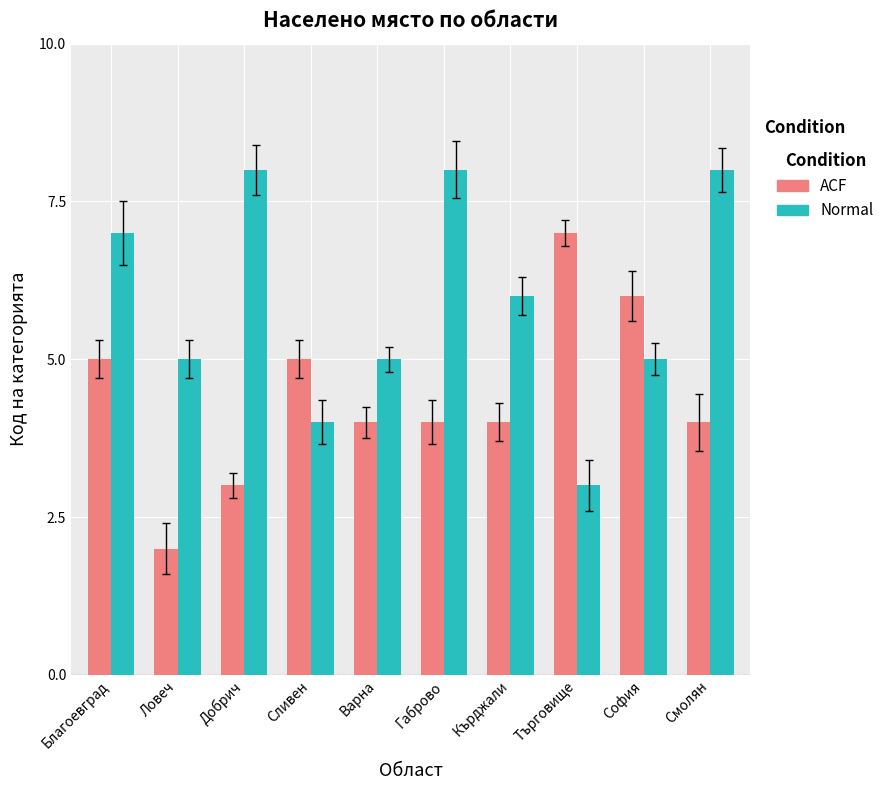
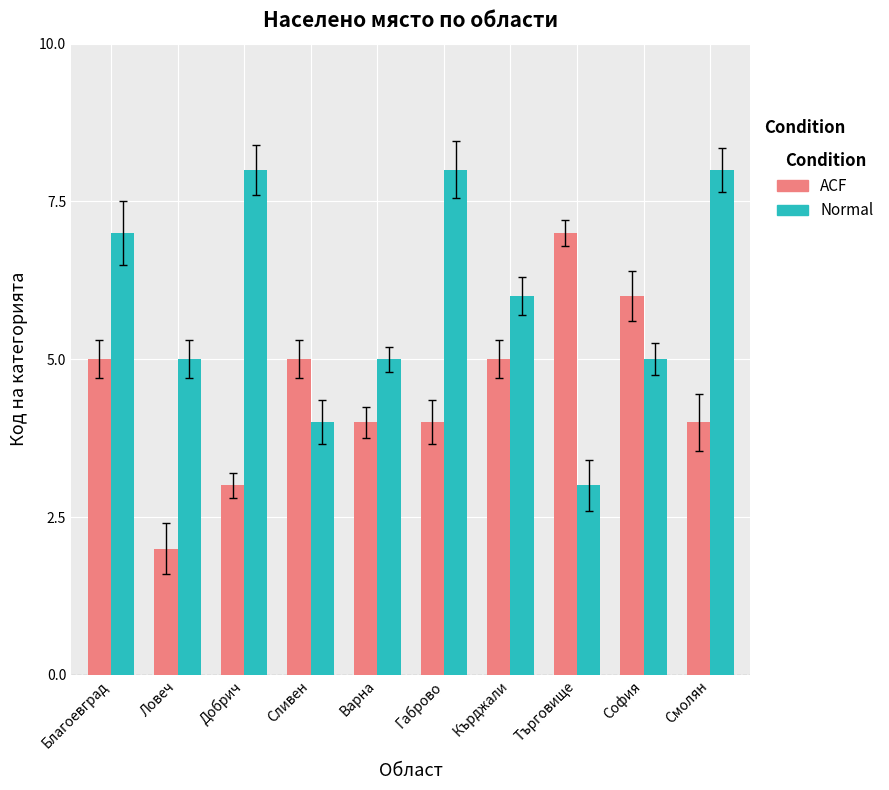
ACF, Кърджали: 4 -> 5
